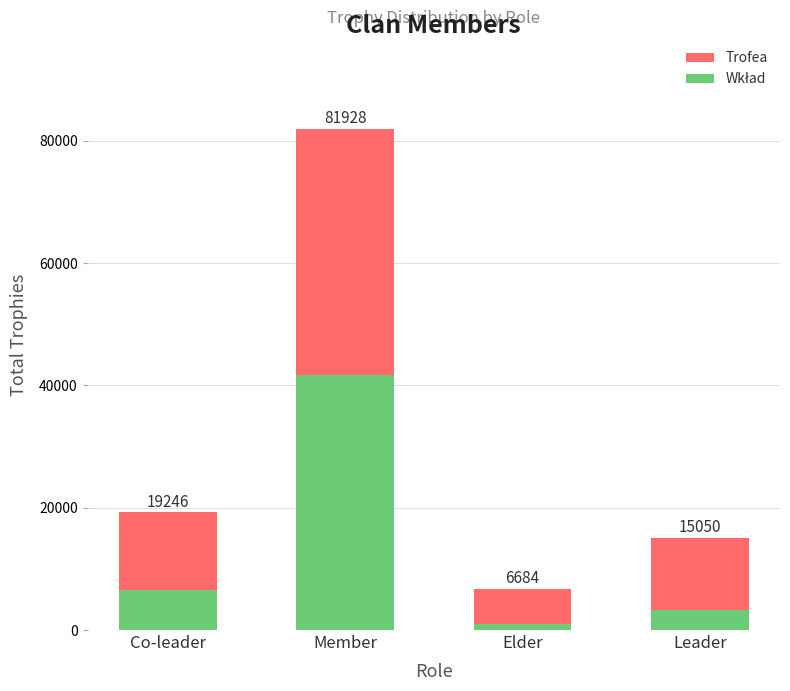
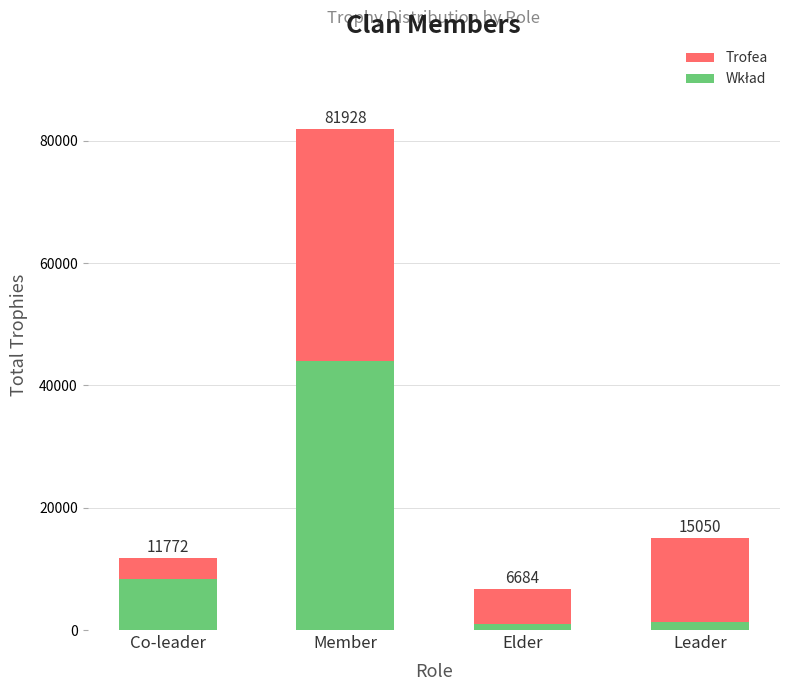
Trofea, Co-leader: 19246 -> 11772
Wkład, Co-leader: 7000 -> 8000
Wkład, Member: 42000 -> 44000
Wkład, Leader: 3000 -> 1000
